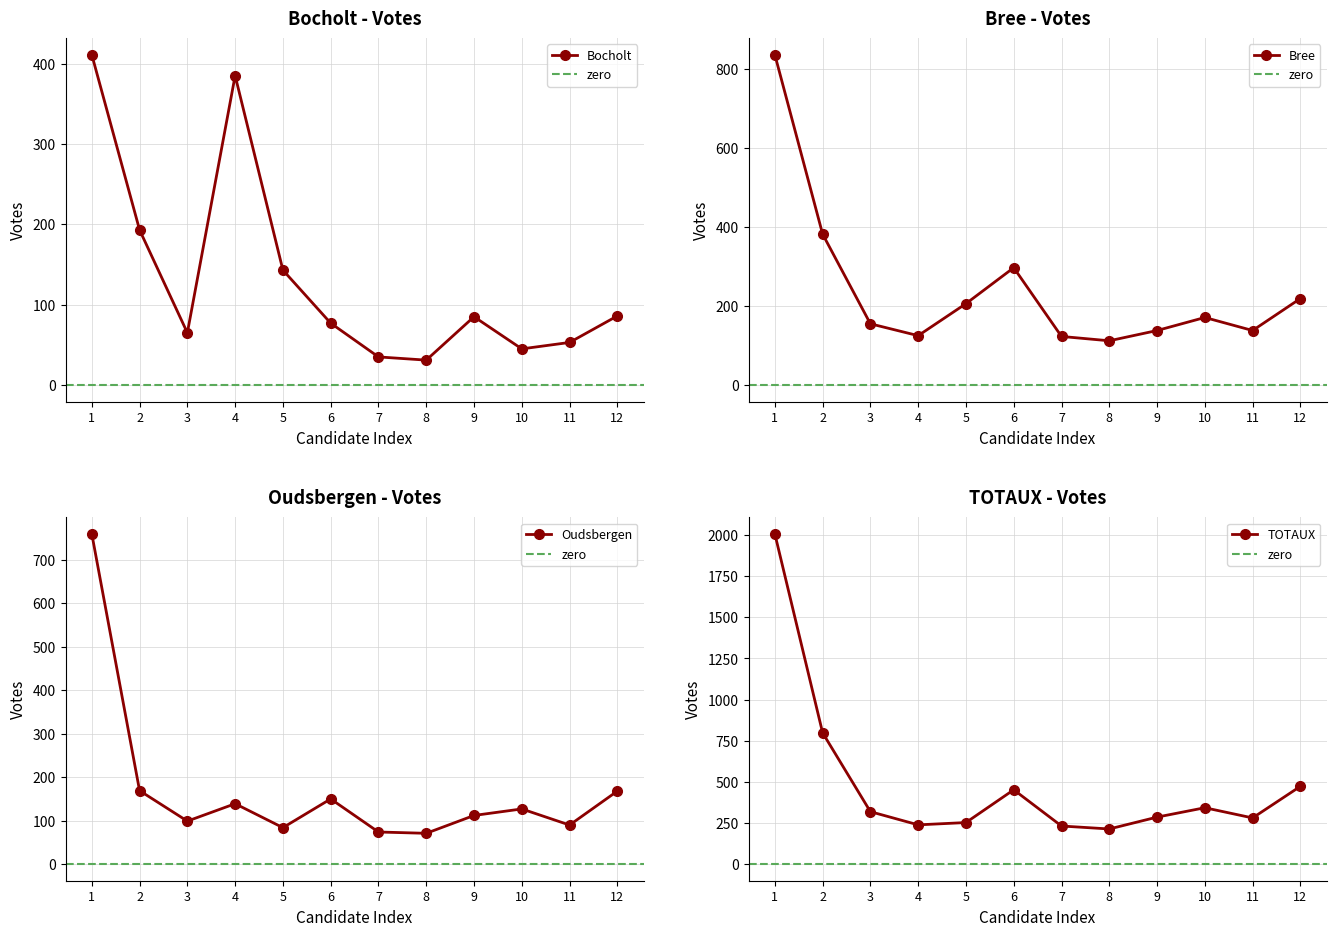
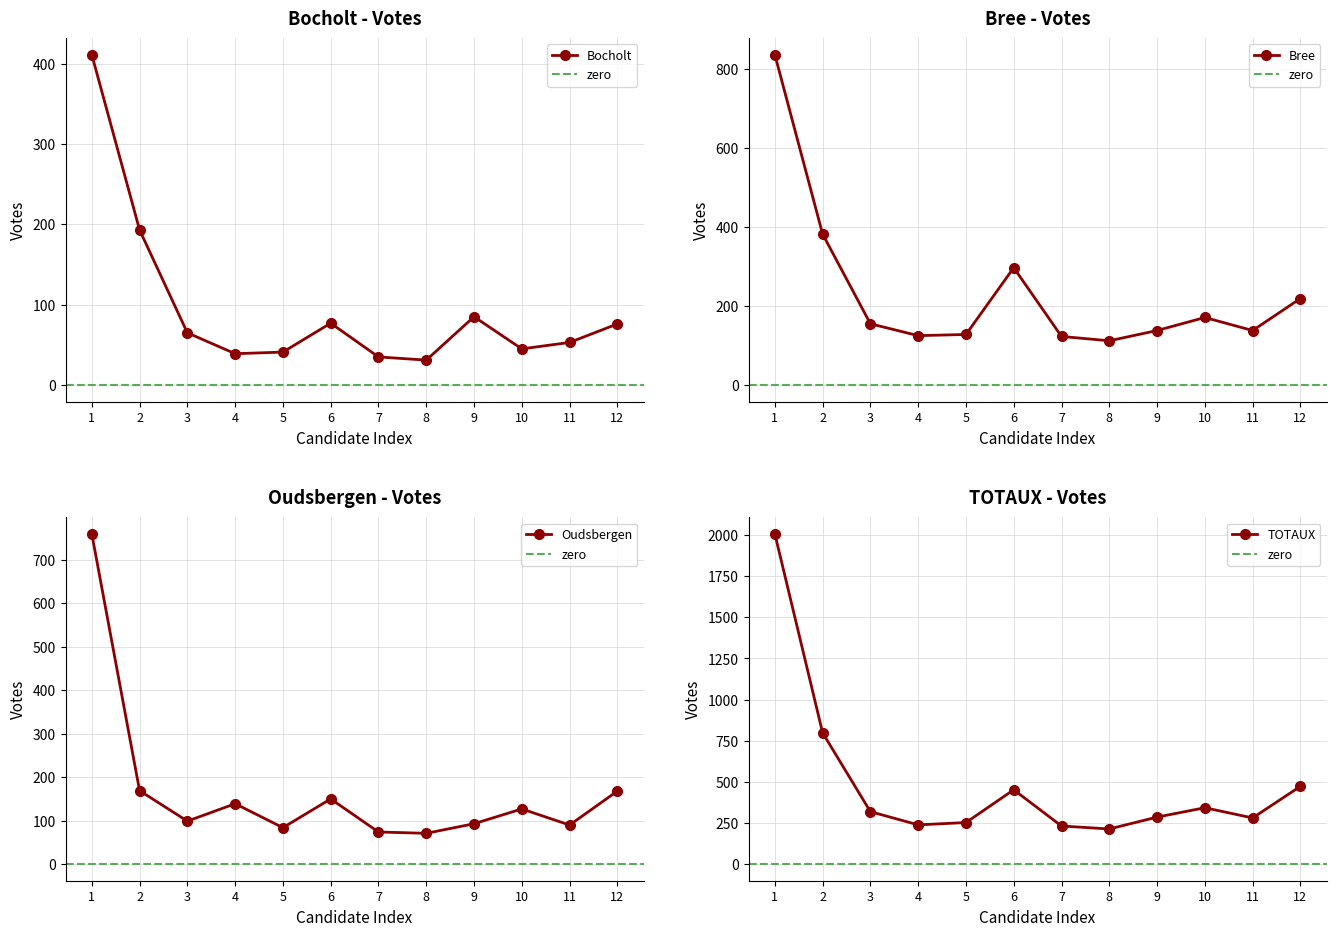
Bocholt - Votes, 4: 390 -> 40
Bocholt - Votes, 5: 140 -> 40
Bocholt - Votes, 12: 90 -> 80
Bree - Votes, 5: 210 -> 130
Oudsbergen - Votes, 9: 110 -> 90
